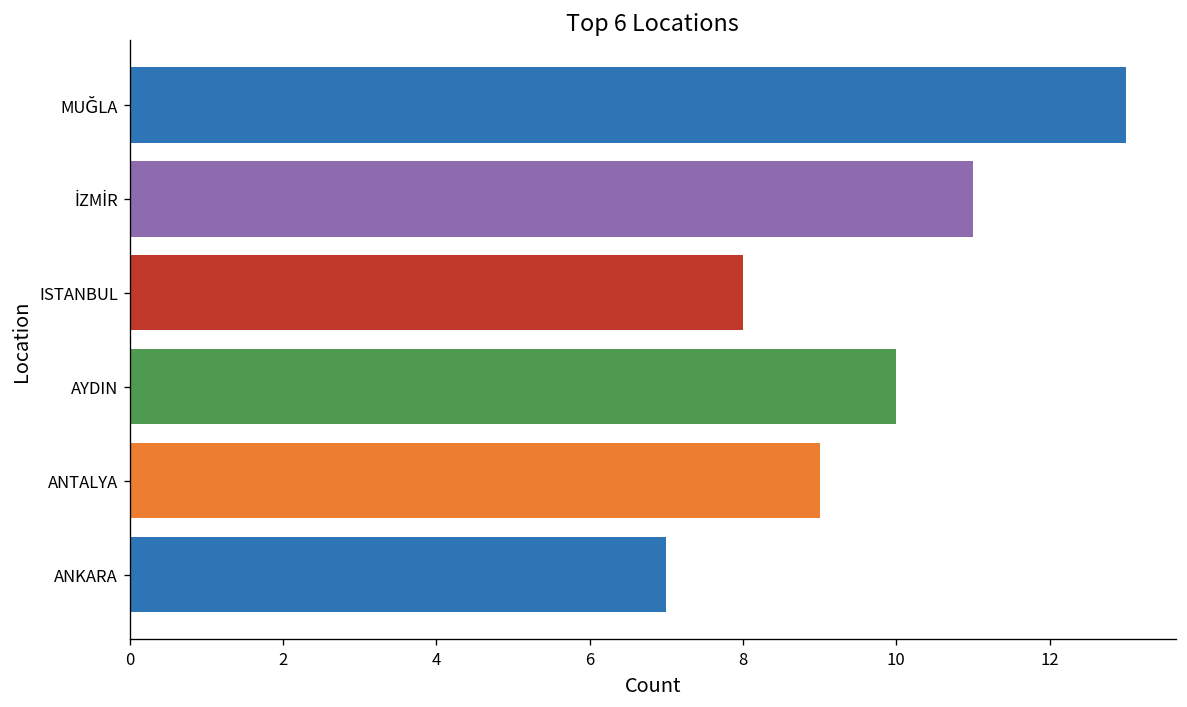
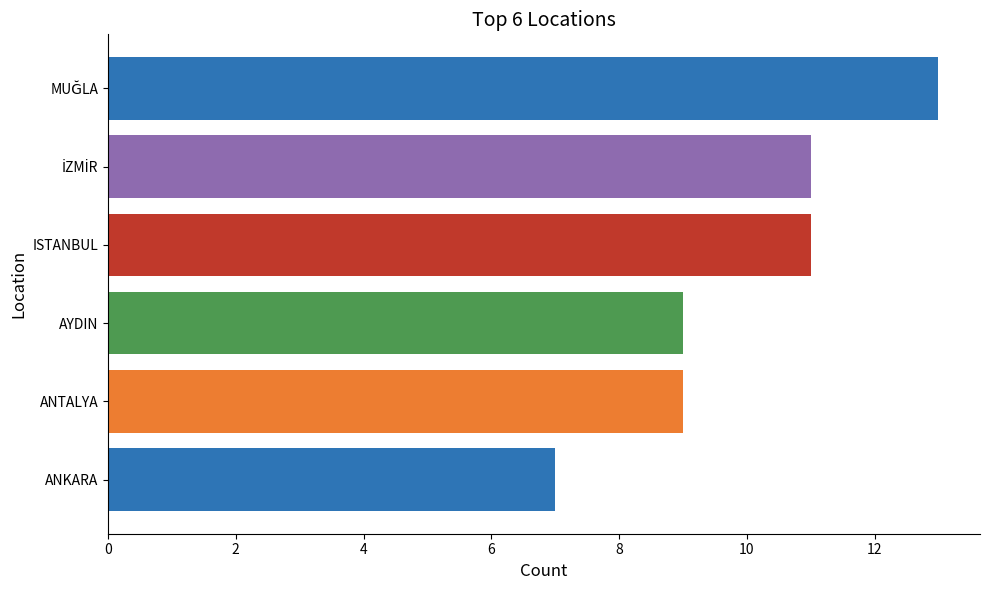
ISTANBUL: 8 -> 11
AYDIN: 10 -> 9
